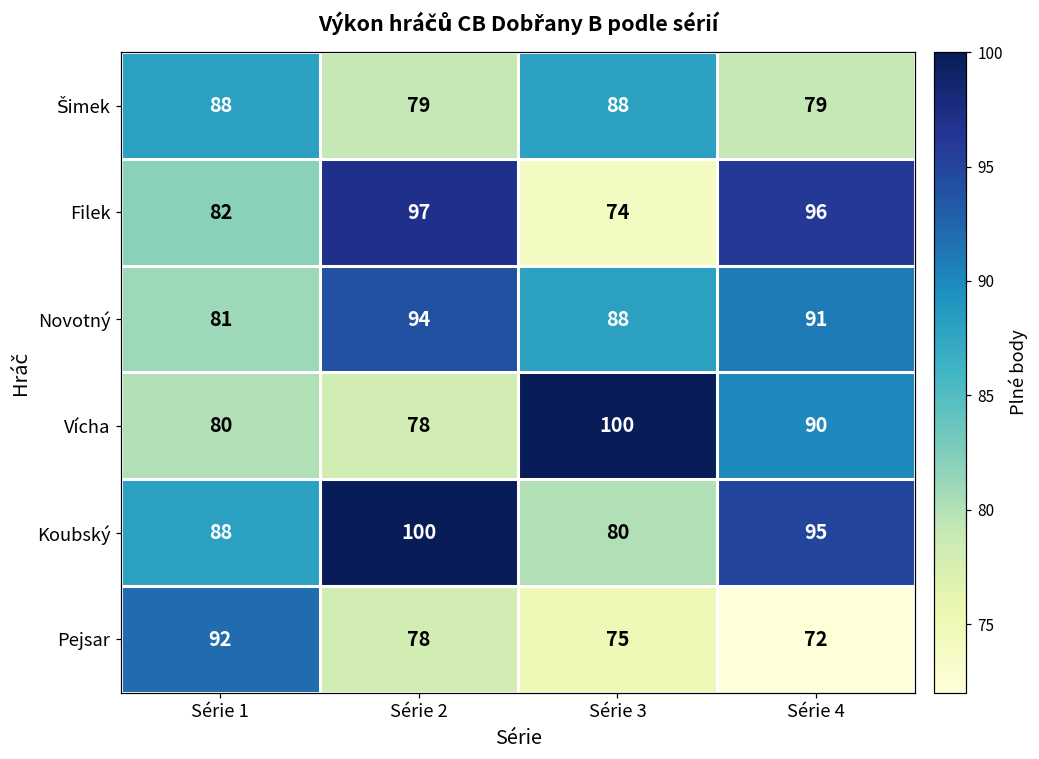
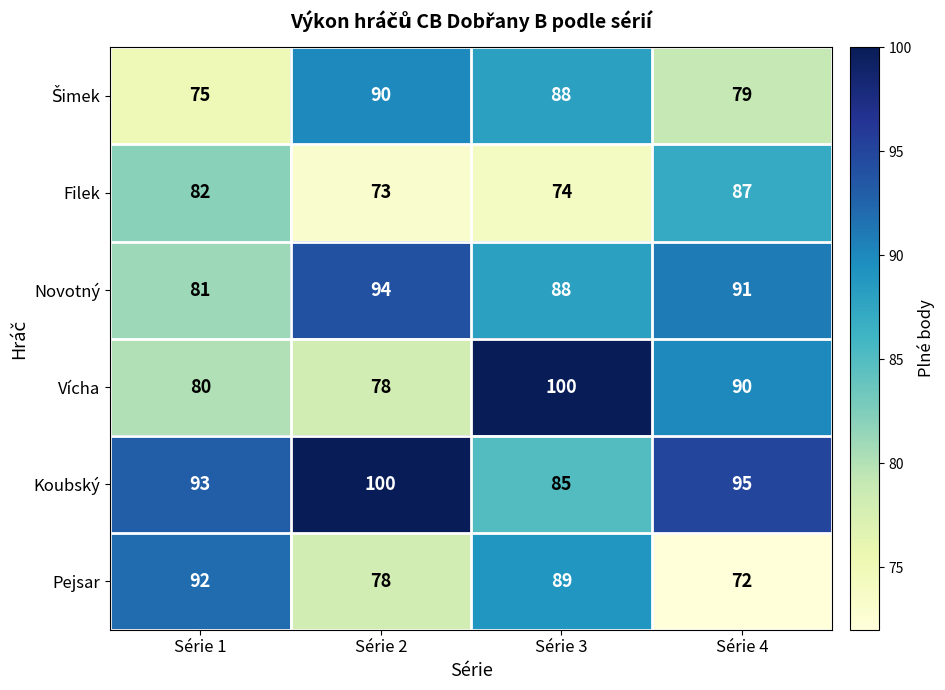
Šimek, Série 1: 88 -> 75
Šimek, Série 2: 79 -> 90
Filek, Série 2: 97 -> 73
Filek, Série 4: 96 -> 87
Koubský, Série 1: 88 -> 93
Koubský, Série 3: 80 -> 85
Pejsar, Série 3: 75 -> 89
